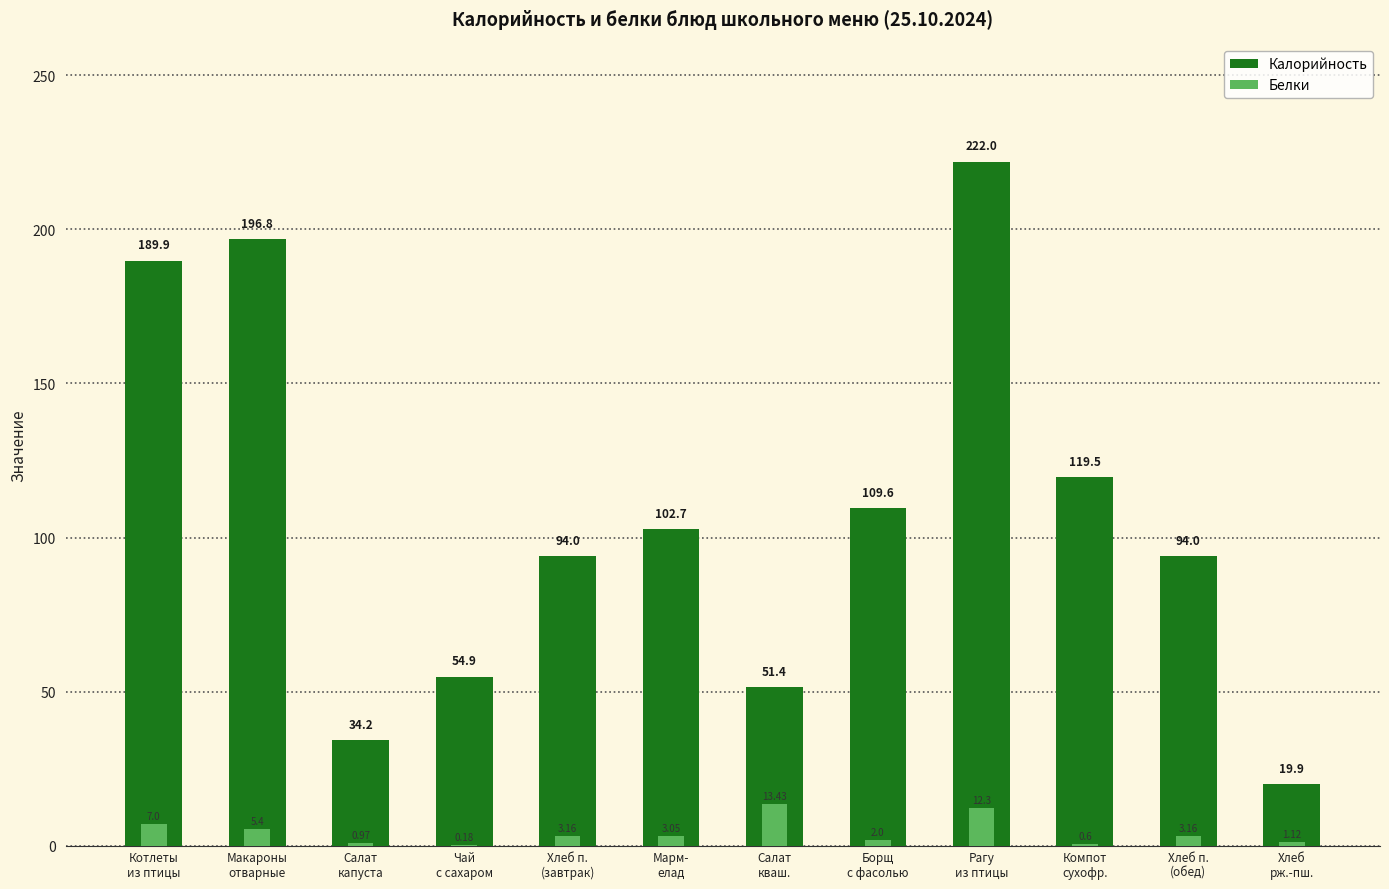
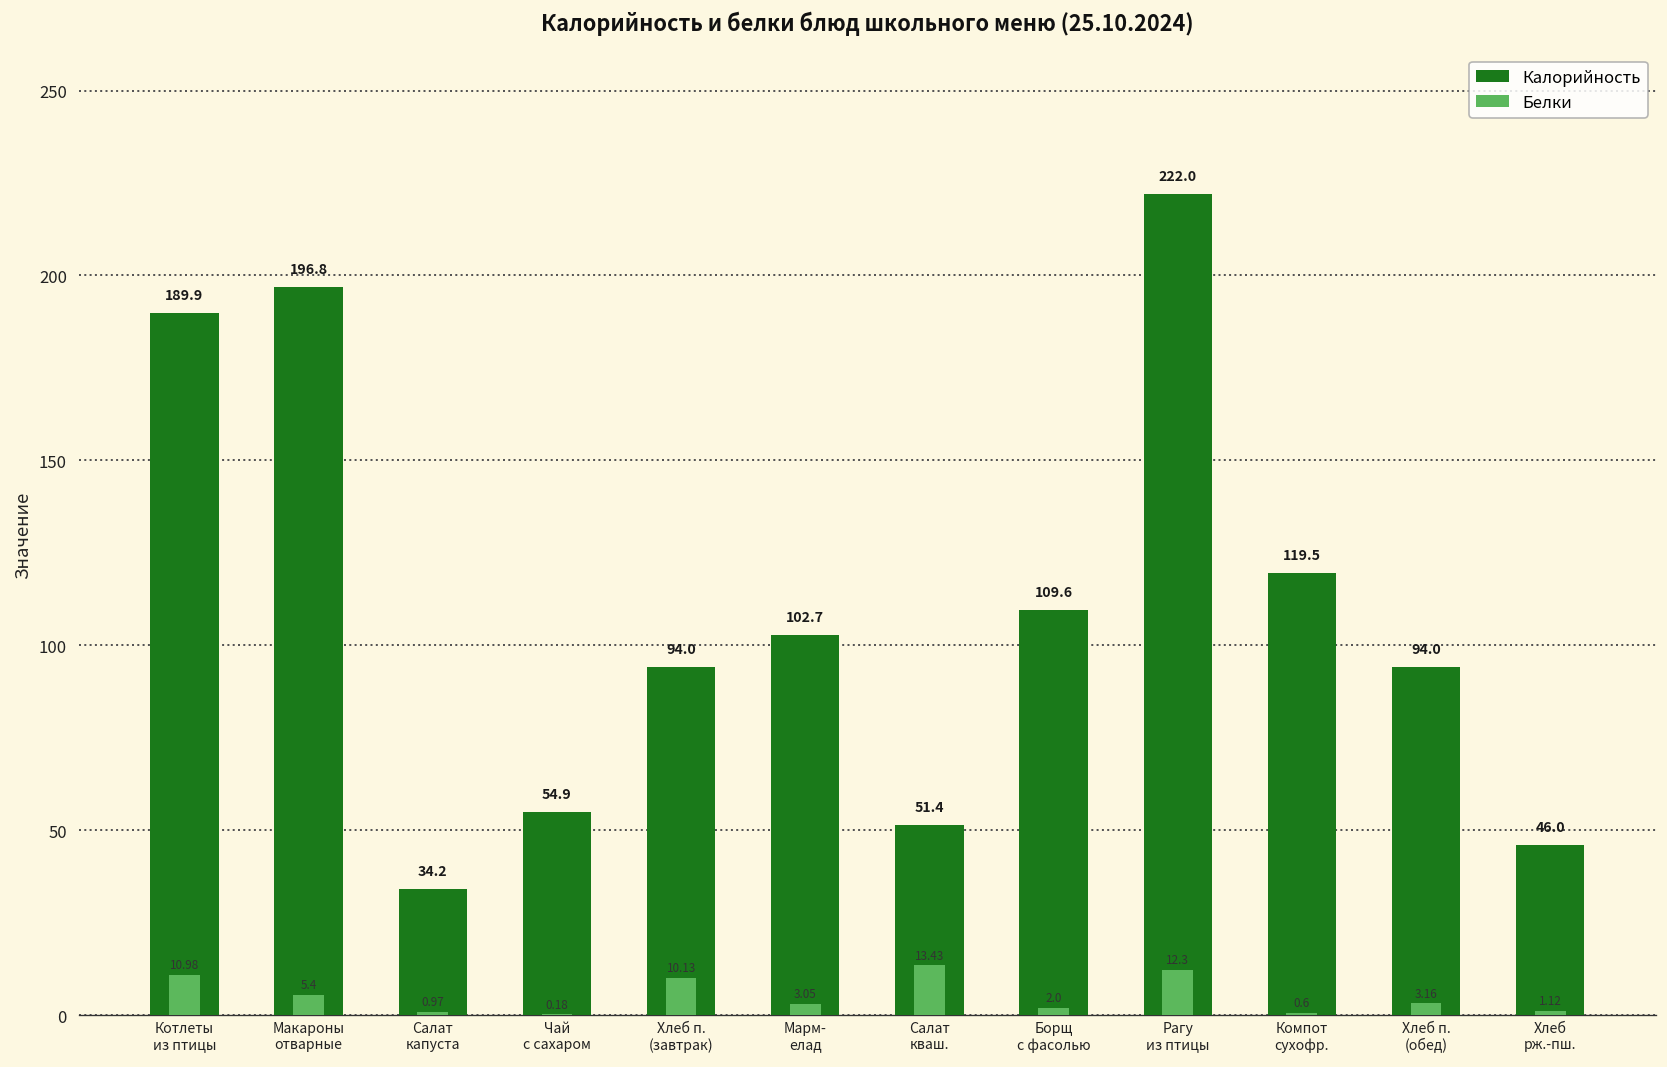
Белки, Котлеты из птицы: 7.0 -> 10.98
Белки, Хлеб п. (завтрак): 3.16 -> 10.13
Калорийность, Хлеб рж.-пш.: 19.9 -> 46.0
